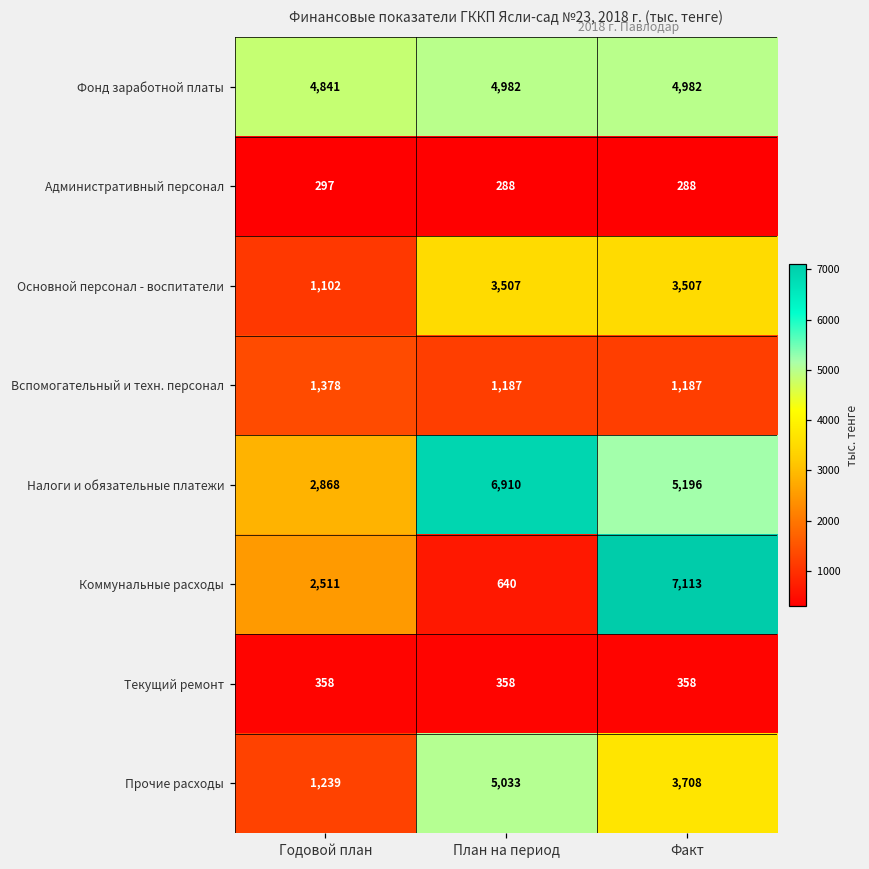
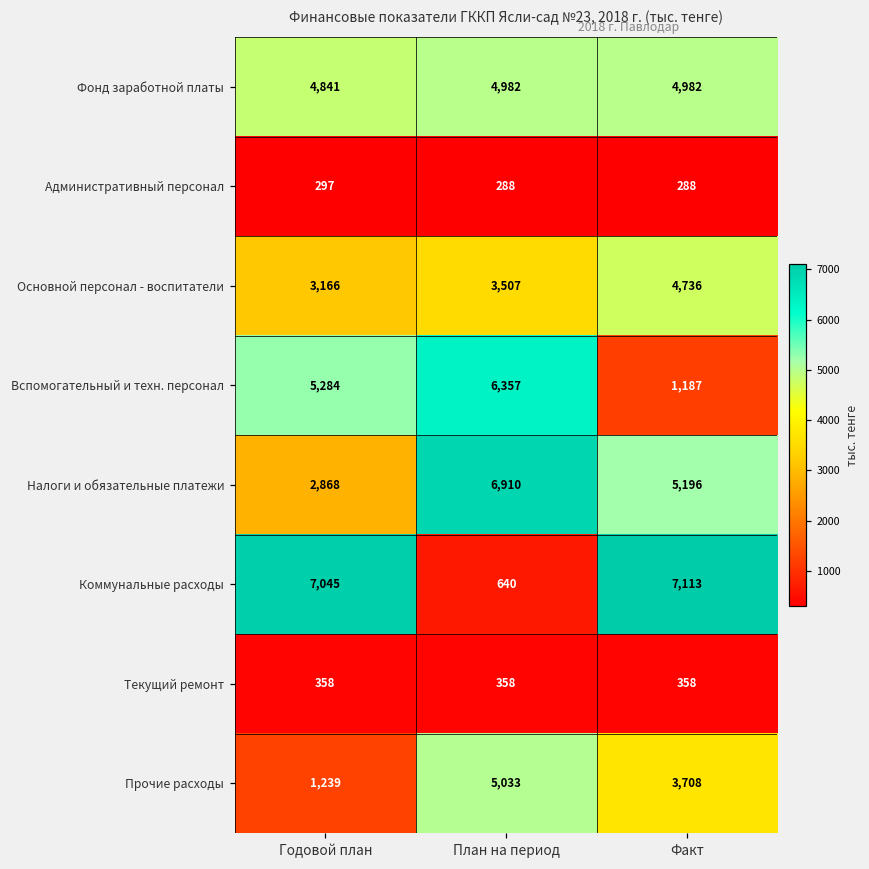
Основной персонал - воспитатели, Годовой план: 1,102 -> 3,166
Основной персонал - воспитатели, Факт: 3,507 -> 4,736
Вспомогательный и техн. персонал, Годовой план: 1,378 -> 5,284
Вспомогательный и техн. персонал, План на период: 1,187 -> 6,357
Коммунальные расходы, Годовой план: 2,511 -> 7,045
